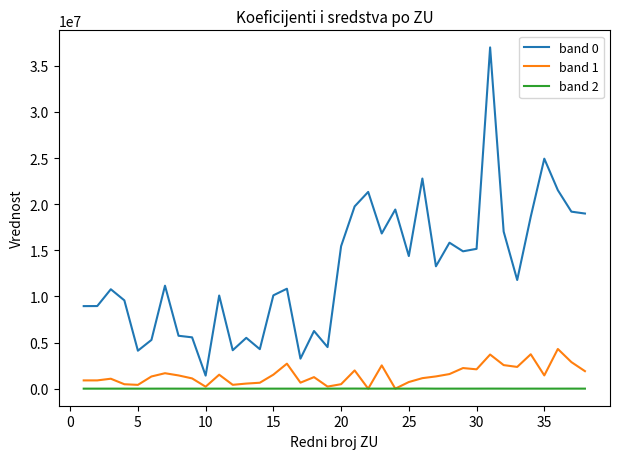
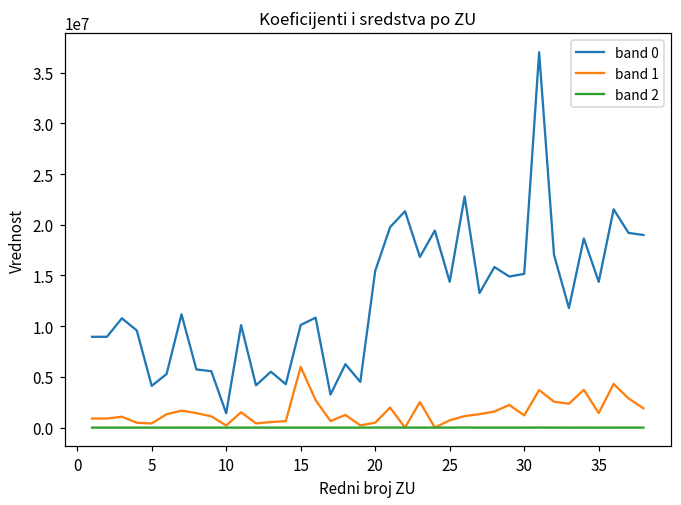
band 1, 15: 2000000 -> 6000000
band 1, 30: 2000000 -> 1000000
band 0, 35: 25000000 -> 14000000
